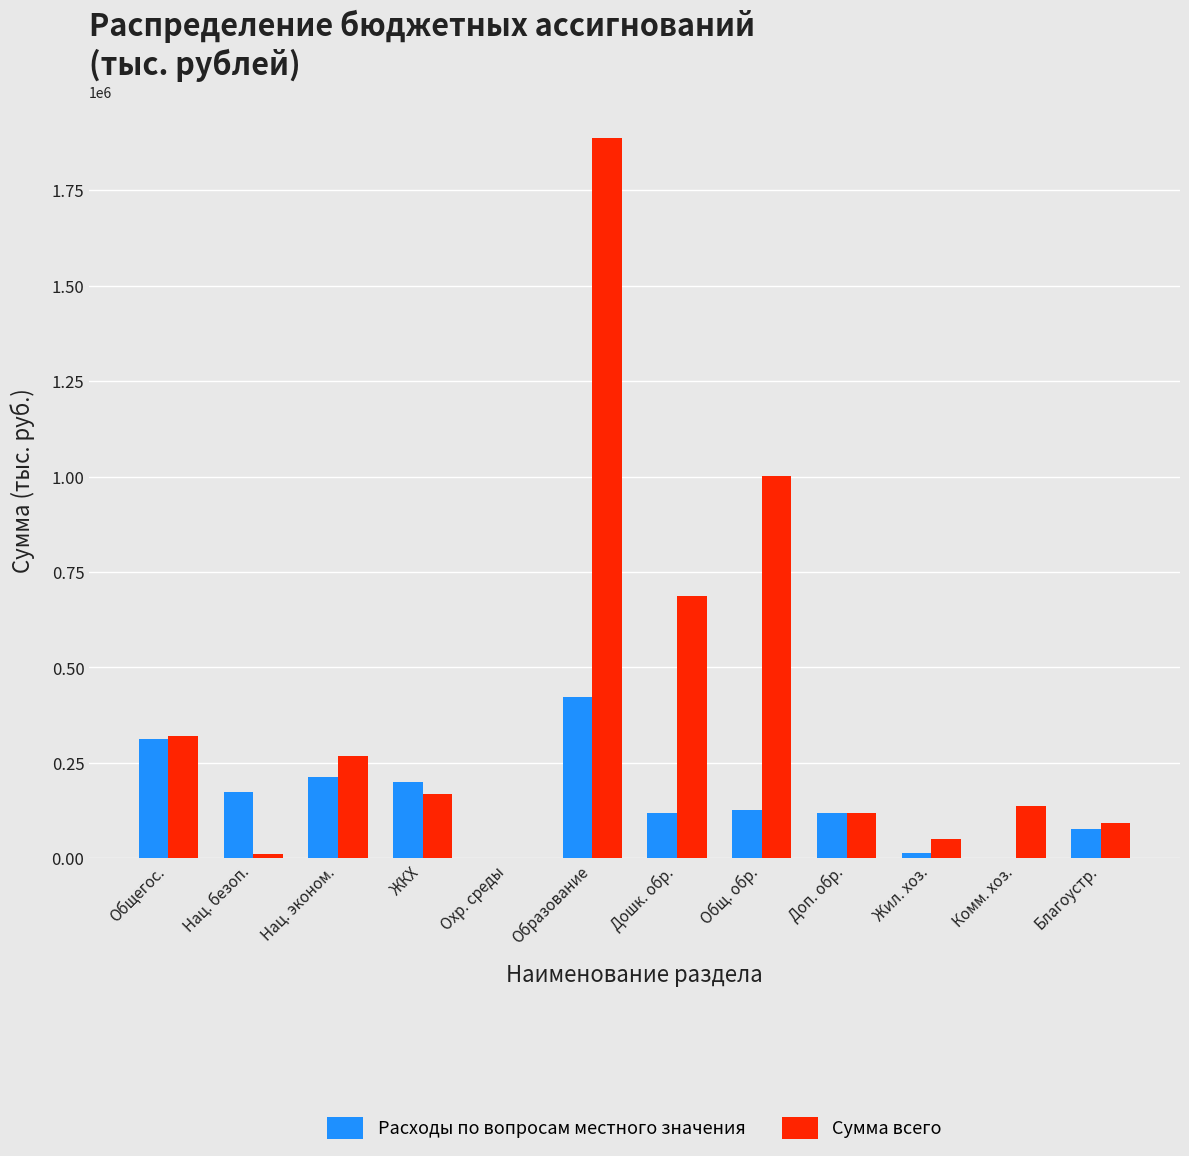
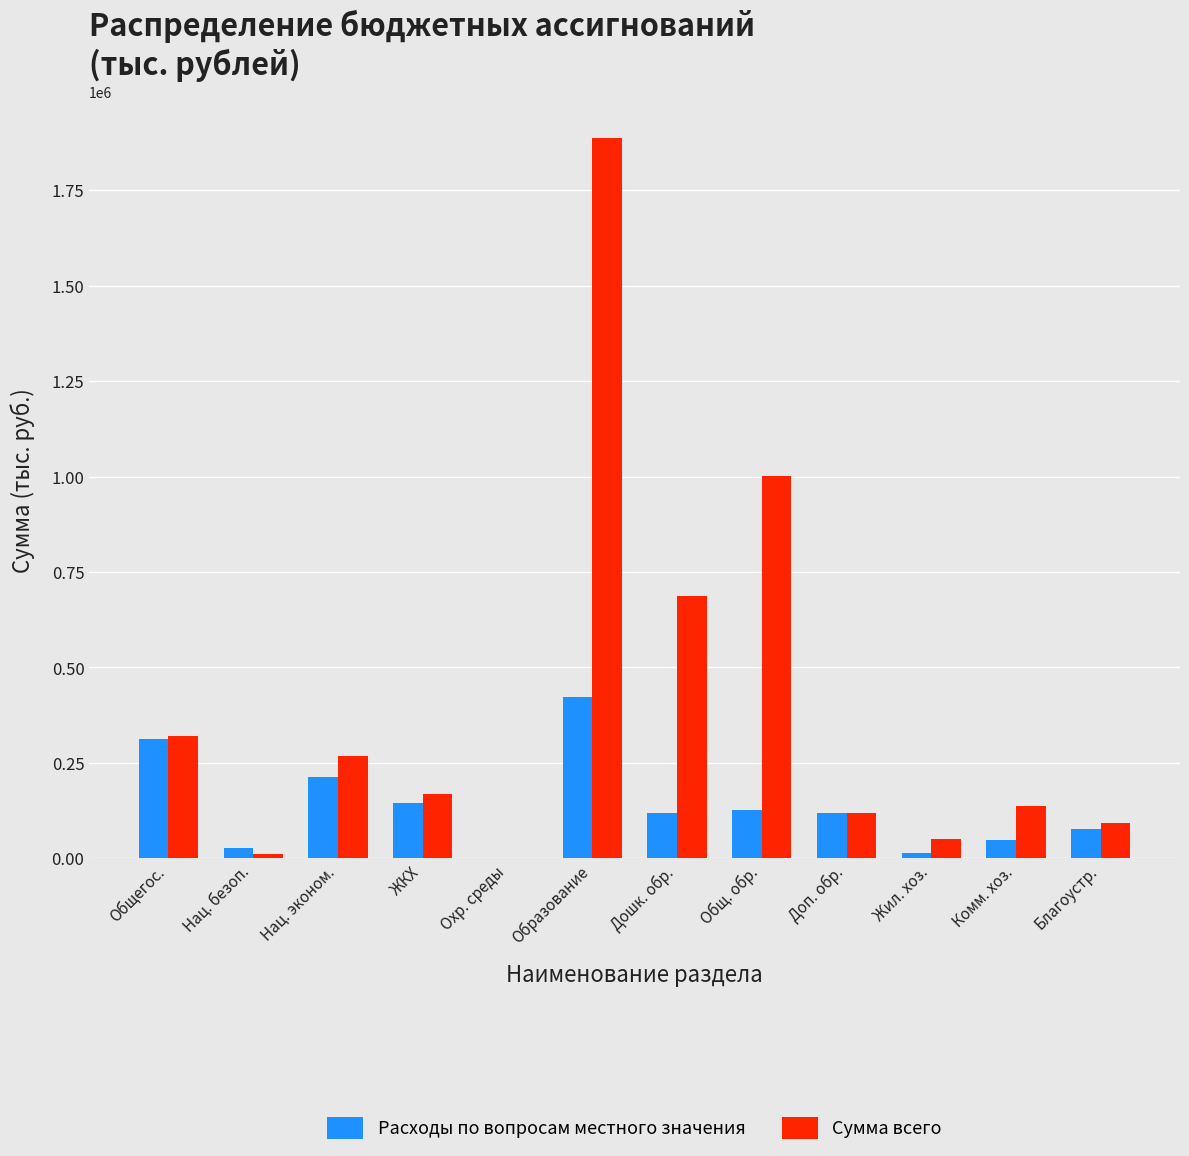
Расходы по вопросам местного значения, Нац. безоп.: 170000 -> 30000
Расходы по вопросам местного значения, ЖКХ: 200000 -> 150000
Расходы по вопросам местного значения, Комм. хоз.: 0 -> 50000
